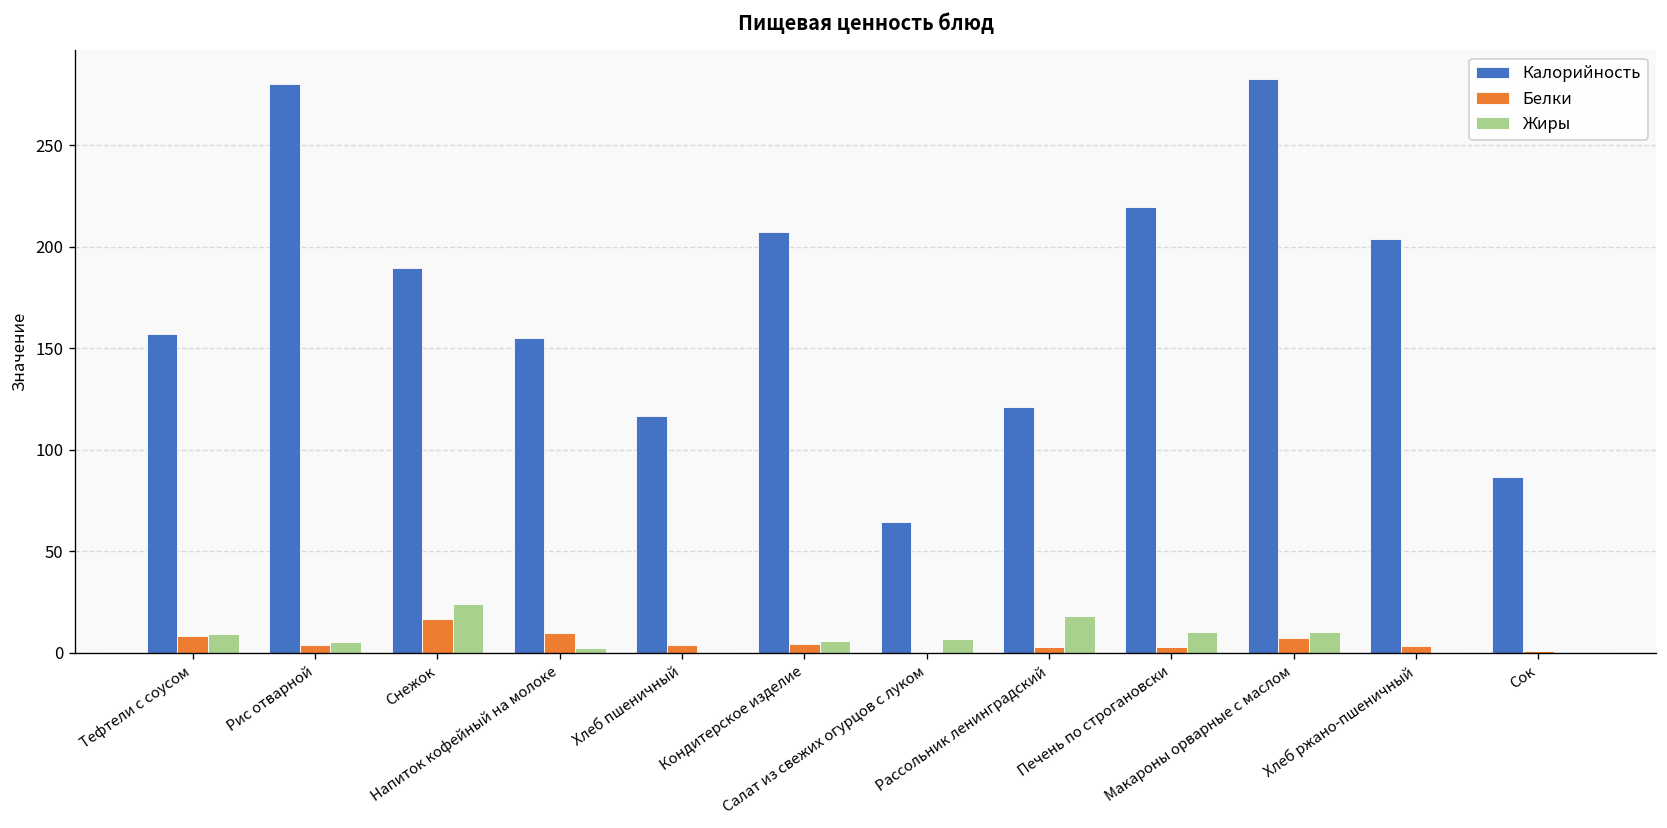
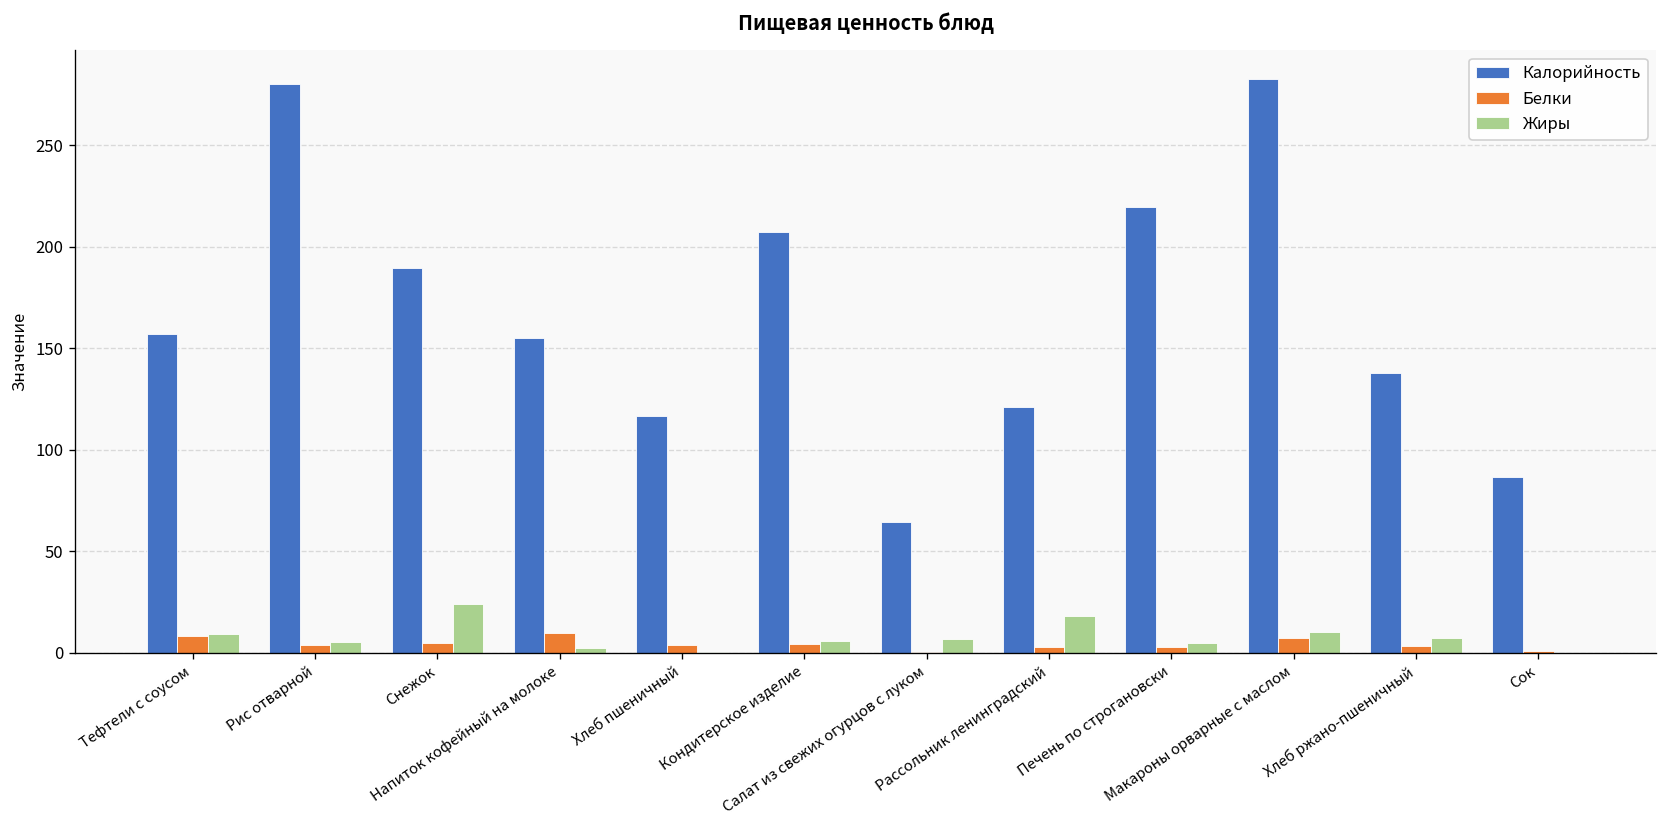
Белки, Снежок: 17 -> 5
Жиры, Печень по строгановски: 10 -> 5
Калорийность, Хлеб ржано-пшеничный: 204 -> 138
Жиры, Хлеб ржано-пшеничный: 1 -> 8
